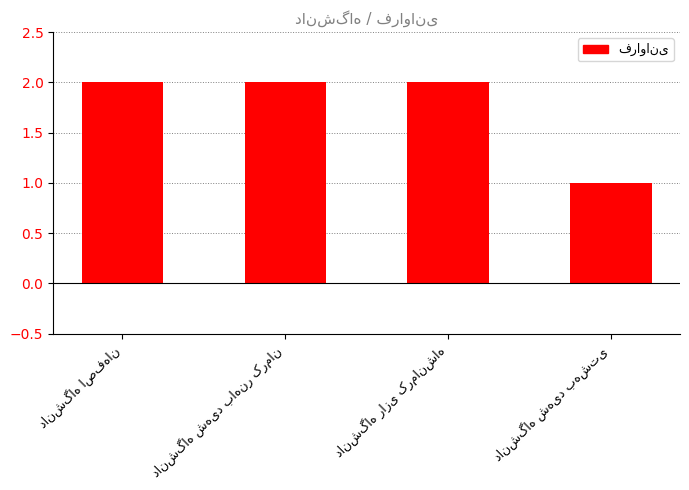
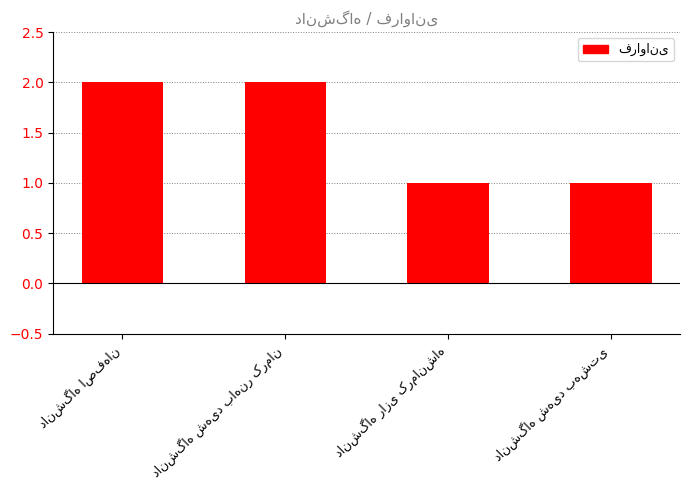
دانشگاه رازی کرمانشاه: 2 -> 1
